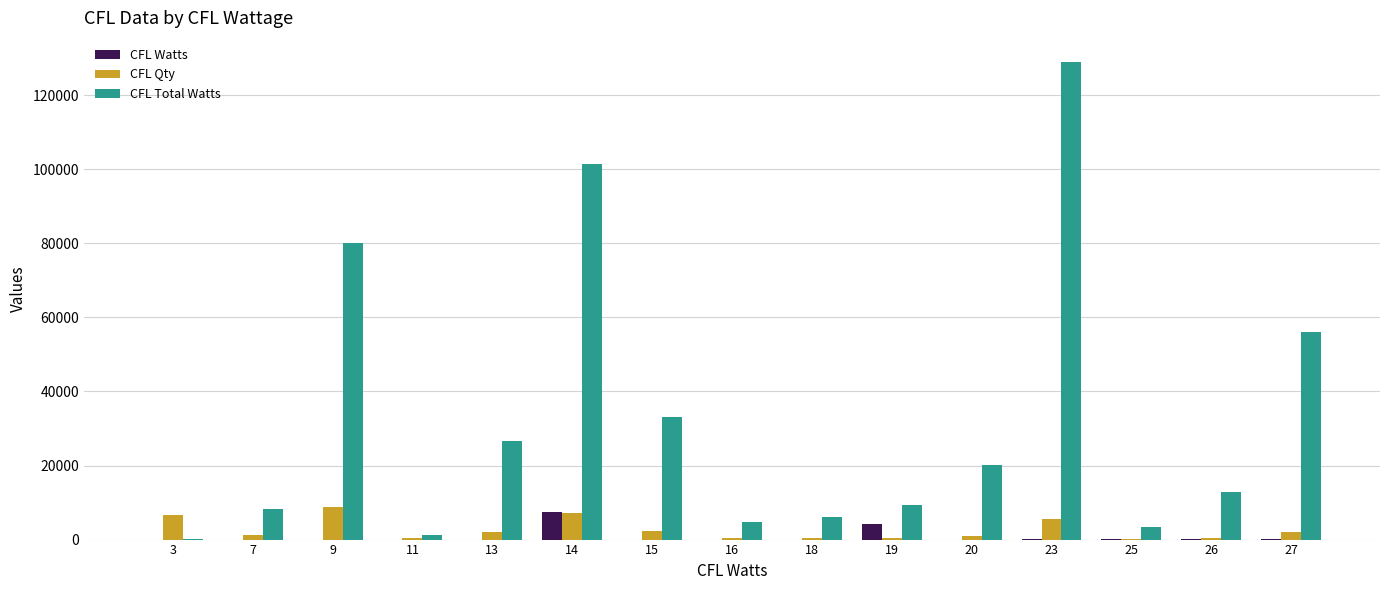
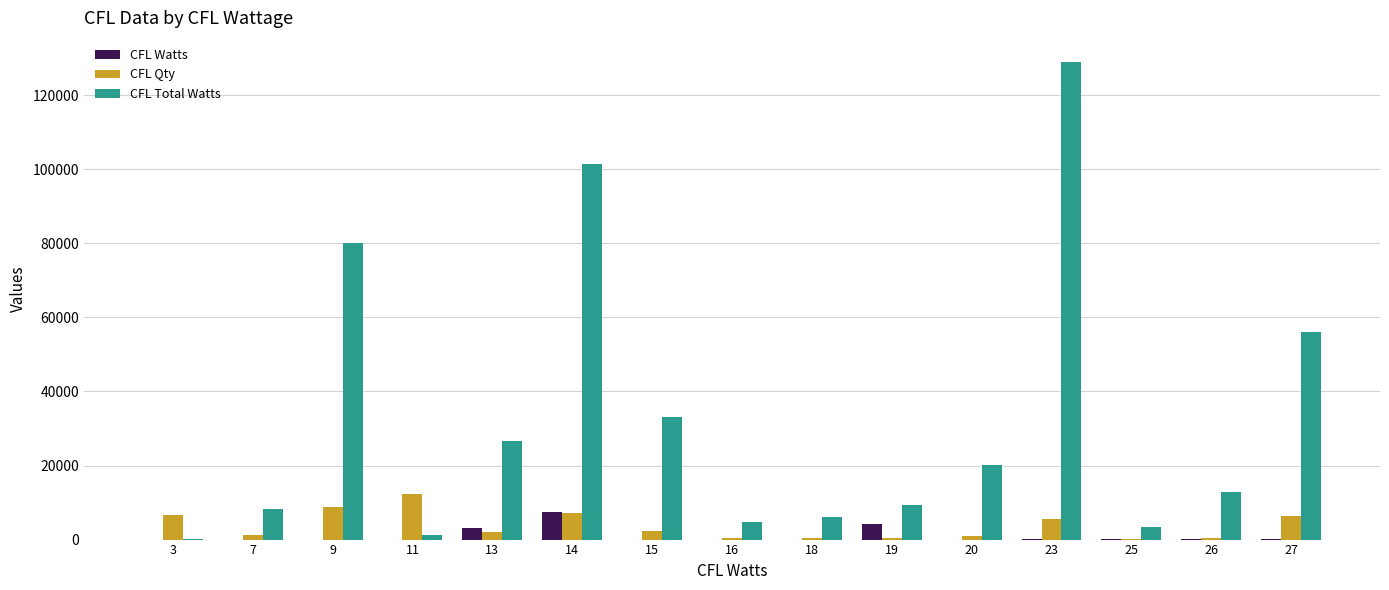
CFL Qty, 11: 0 -> 12000
CFL Watts, 13: 0 -> 3000
CFL Qty, 27: 2000 -> 6000
